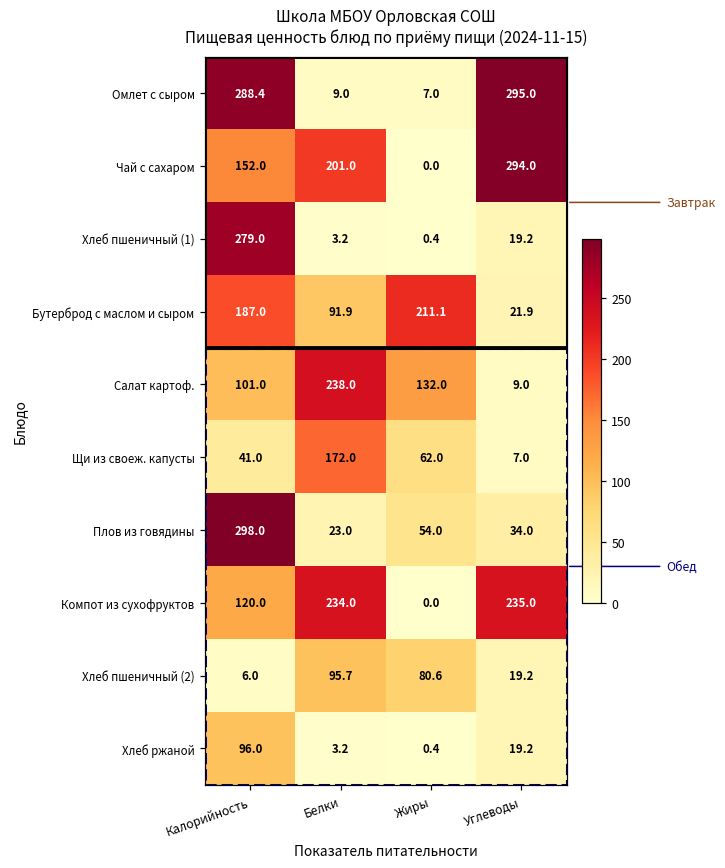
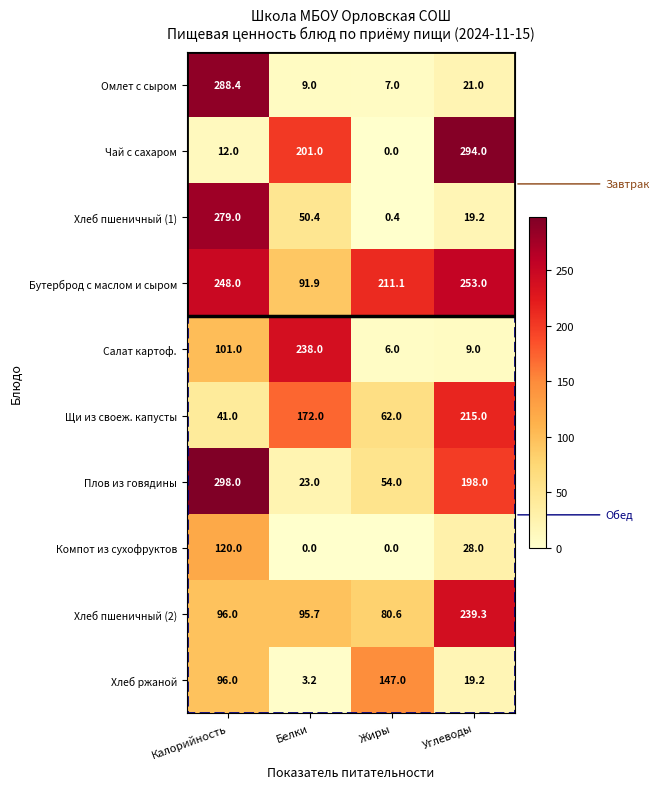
Омлет с сыром, Углеводы: 295.0 -> 21.0
Чай с сахаром, Калорийность: 152.0 -> 12.0
Хлеб пшеничный (1), Белки: 3.2 -> 50.4
Бутерброд с маслом и сыром, Калорийность: 187.0 -> 248.0
Бутерброд с маслом и сыром, Углеводы: 21.9 -> 253.0
Салат картоф., Жиры: 132.0 -> 6.0
Щи из своеж. капусты, Углеводы: 7.0 -> 215.0
Плов из говядины, Углеводы: 34.0 -> 198.0
Компот из сухофруктов, Белки: 234.0 -> 0.0
Компот из сухофруктов, Углеводы: 235.0 -> 28.0
Хлеб пшеничный (2), Калорийность: 6.0 -> 96.0
Хлеб пшеничный (2), Углеводы: 19.2 -> 239.3
Хлеб ржаной, Жиры: 0.4 -> 147.0
